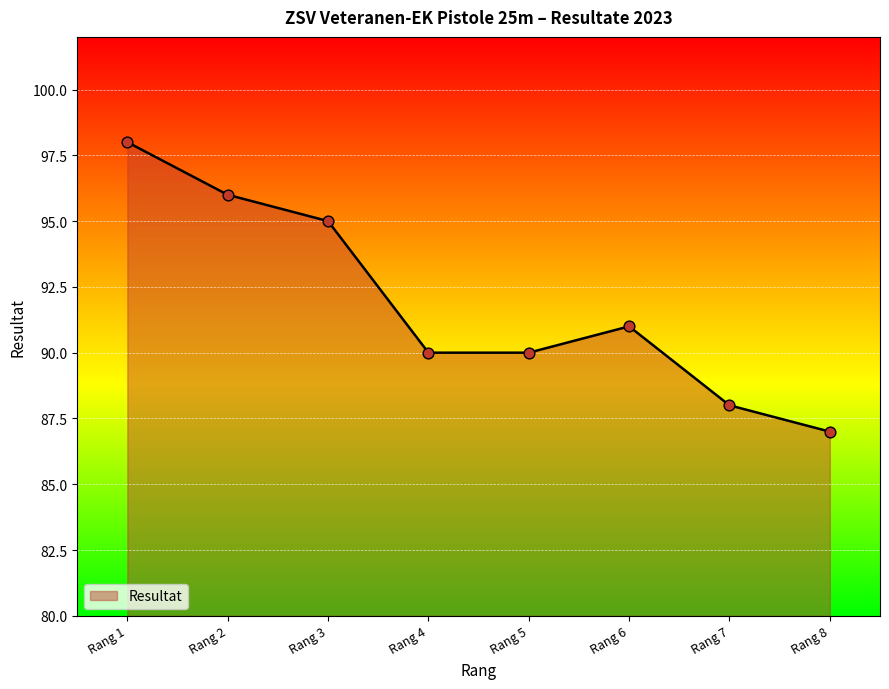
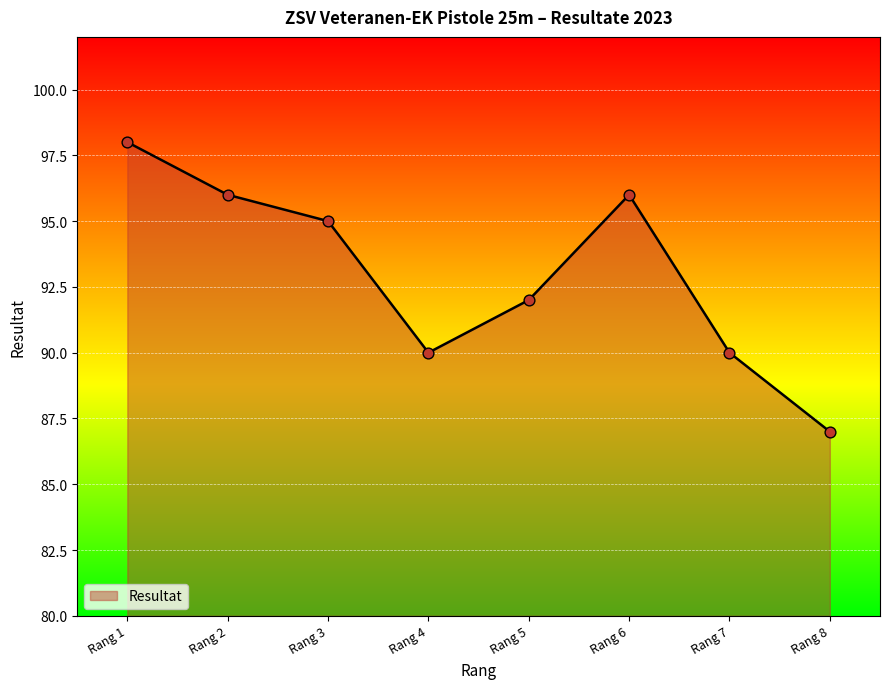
Rang 5: 90 -> 92
Rang 6: 91 -> 96
Rang 7: 88 -> 90
